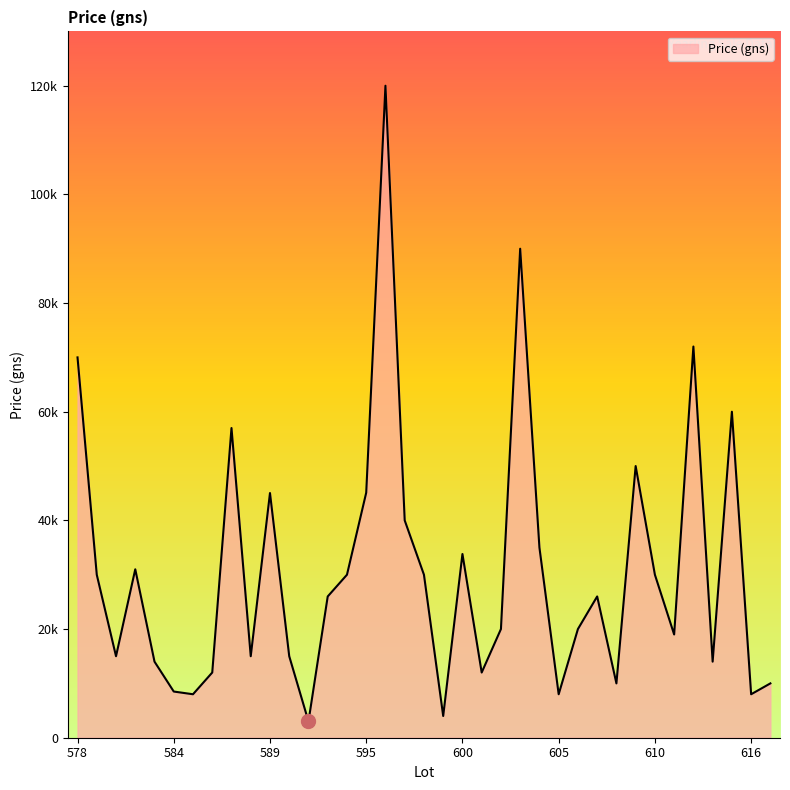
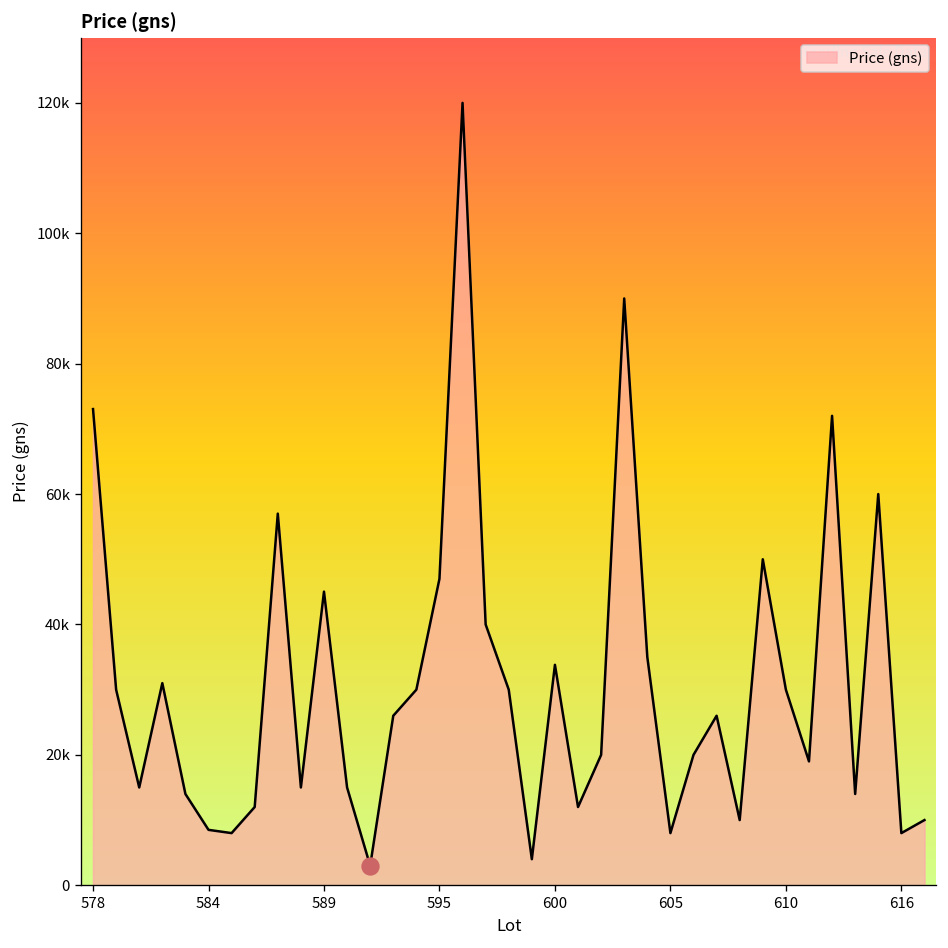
Price (gns), 578: 70000 -> 73000
Price (gns), 595: 45000 -> 47000
